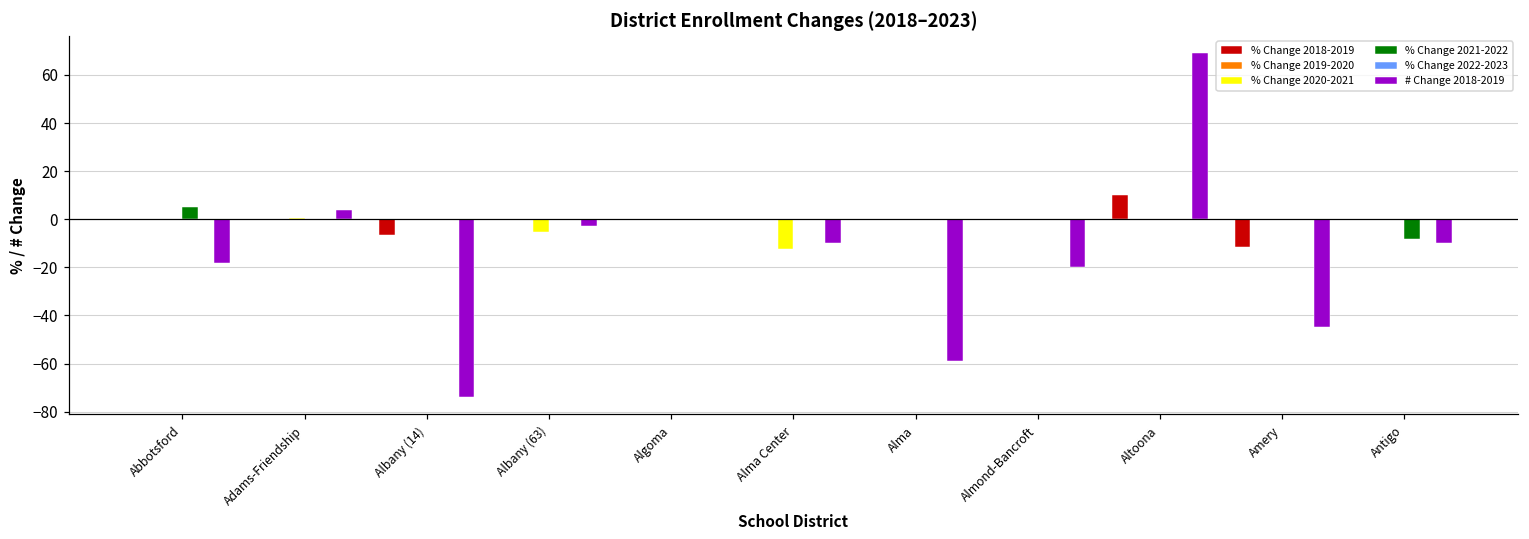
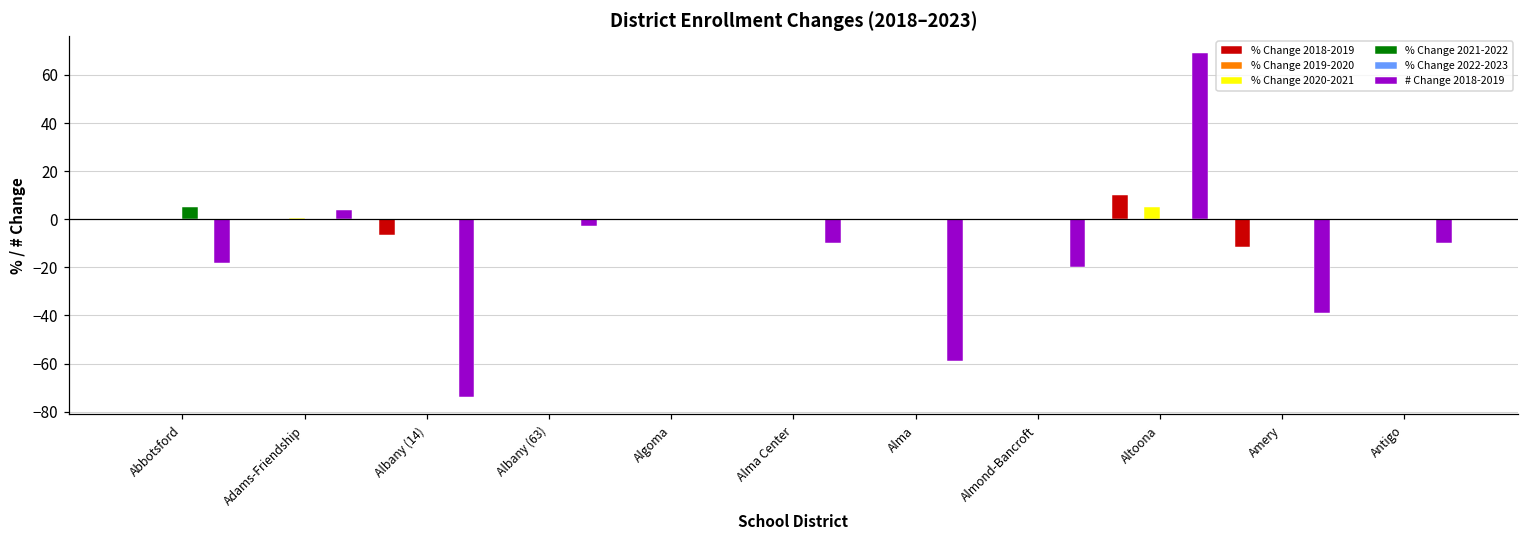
% Change 2020-2021, Albany (63): -5 -> 0
% Change 2020-2021, Alma Center: -12 -> 0
% Change 2020-2021, Altoona: 0 -> 5
# Change 2018-2019, Amery: -45 -> -39
% Change 2021-2022, Antigo: -8 -> 0
